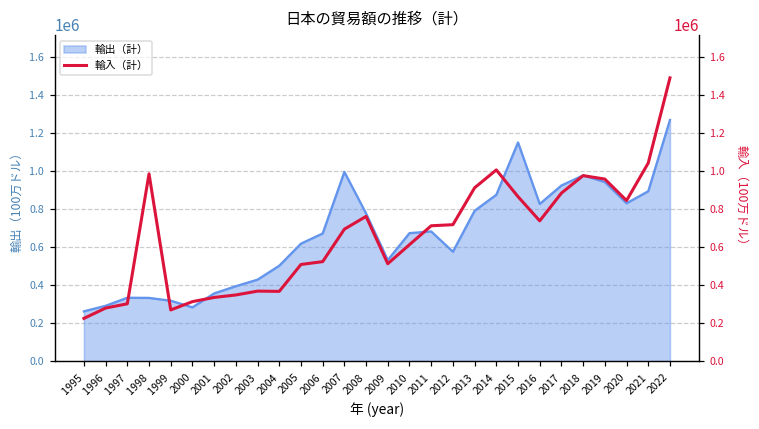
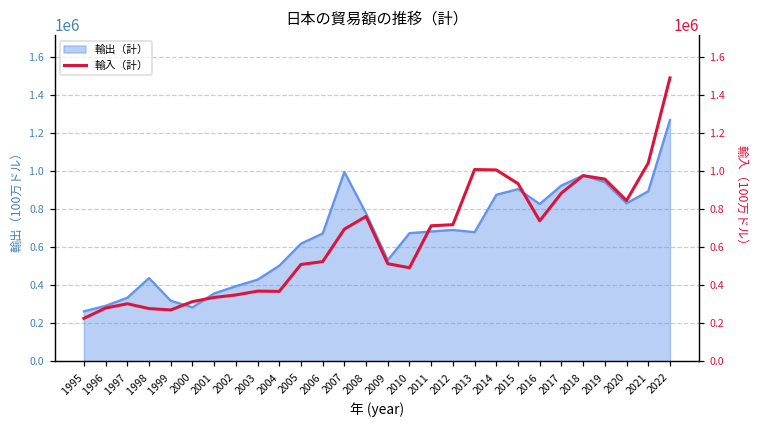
輸出（計）, 1998: 330000 -> 440000
輸出（計）, 2012: 580000 -> 690000
輸出（計）, 2013: 790000 -> 680000
輸出（計）, 2015: 1150000 -> 910000
輸入（計）, 1998: 990000 -> 280000
輸入（計）, 2010: 610000 -> 490000
輸入（計）, 2013: 910000 -> 1010000
輸入（計）, 2015: 870000 -> 940000
